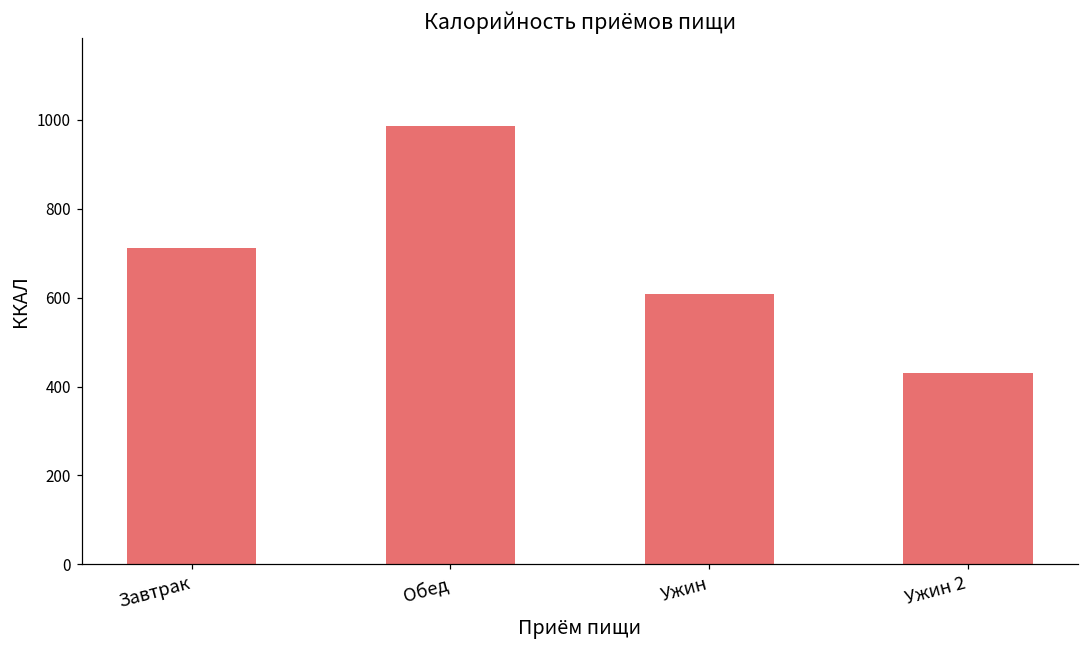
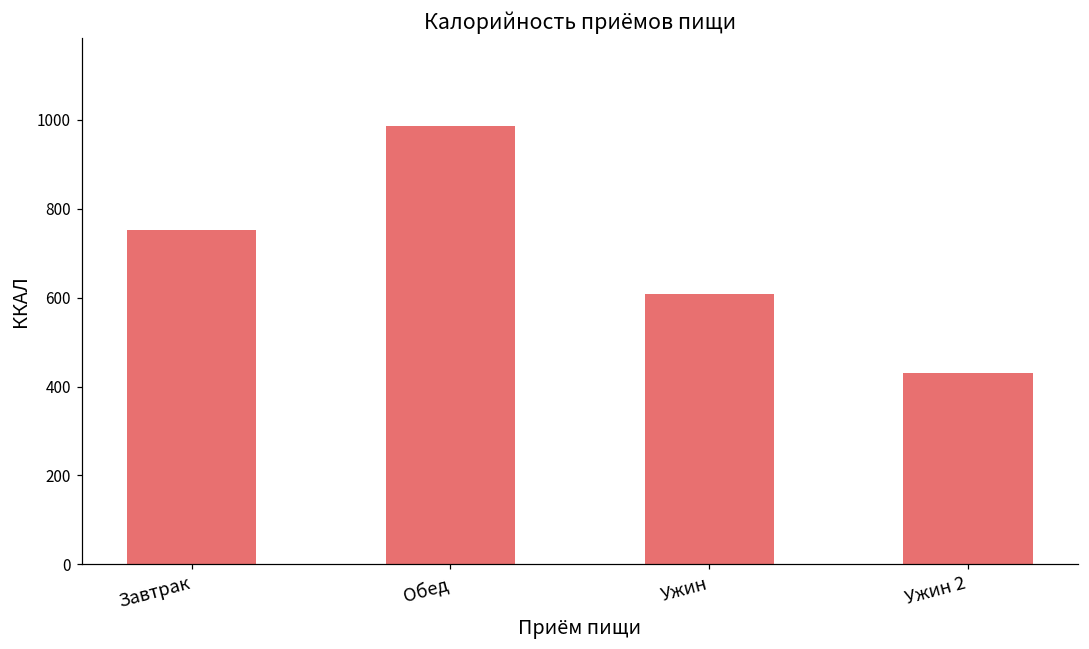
Завтрак: 710 -> 750
